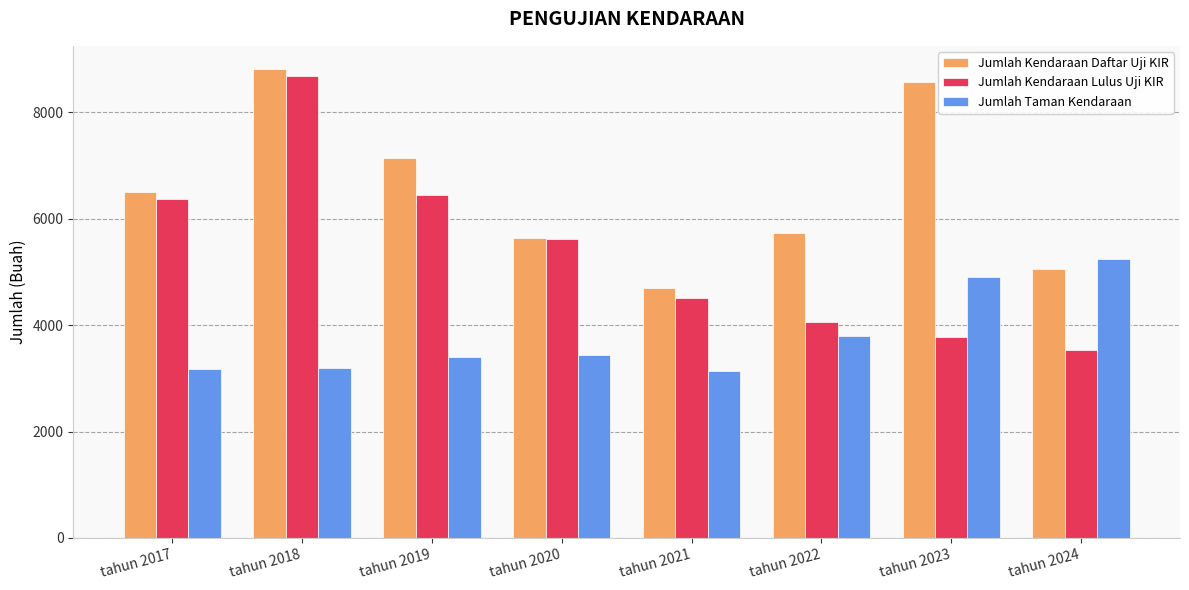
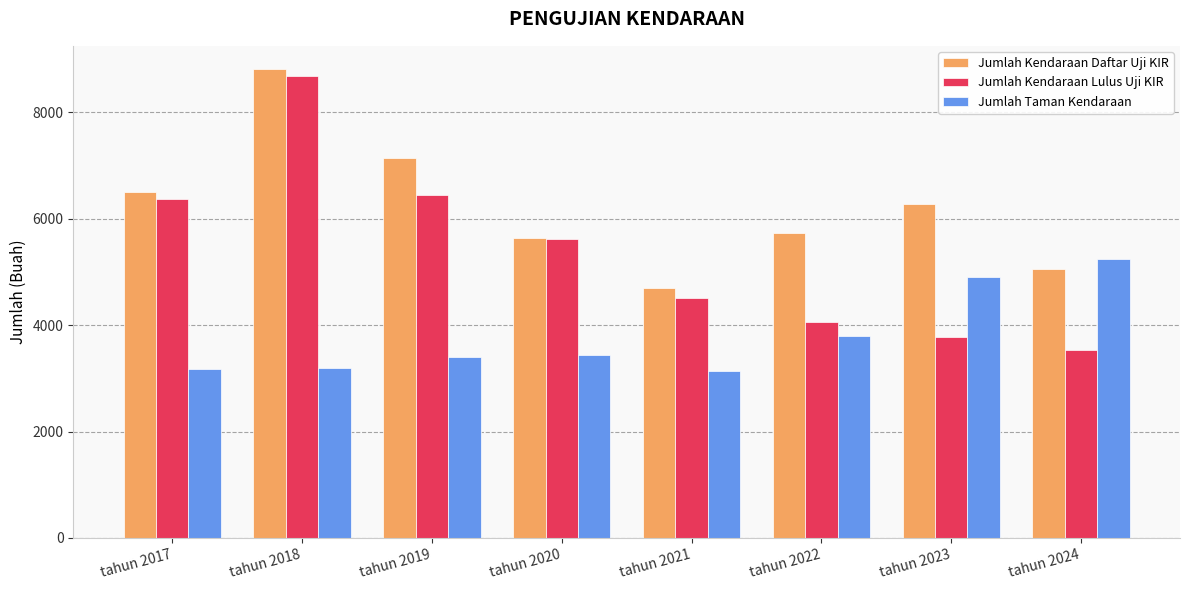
Jumlah Kendaraan Daftar Uji KIR, tahun 2023: 8600 -> 6300
